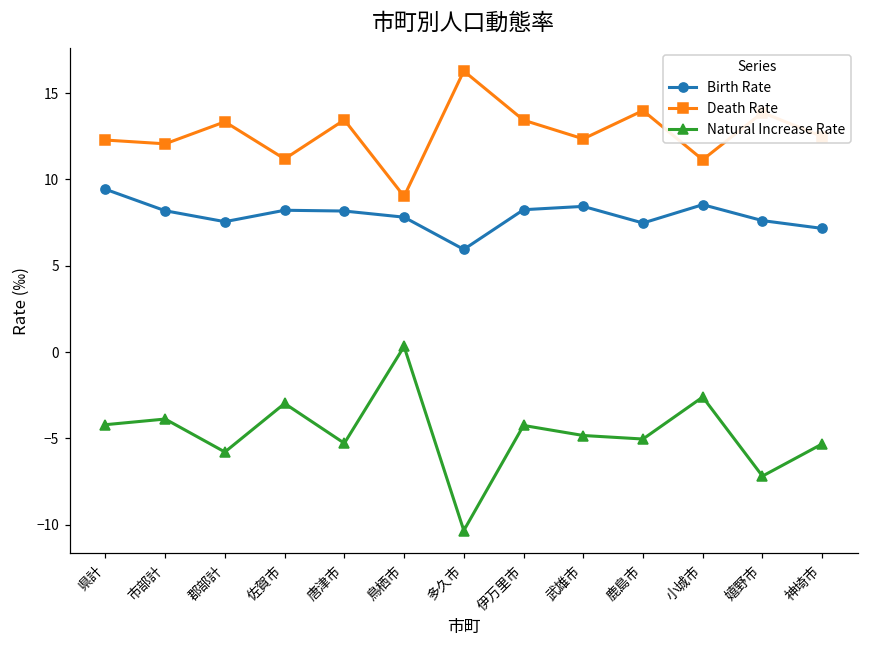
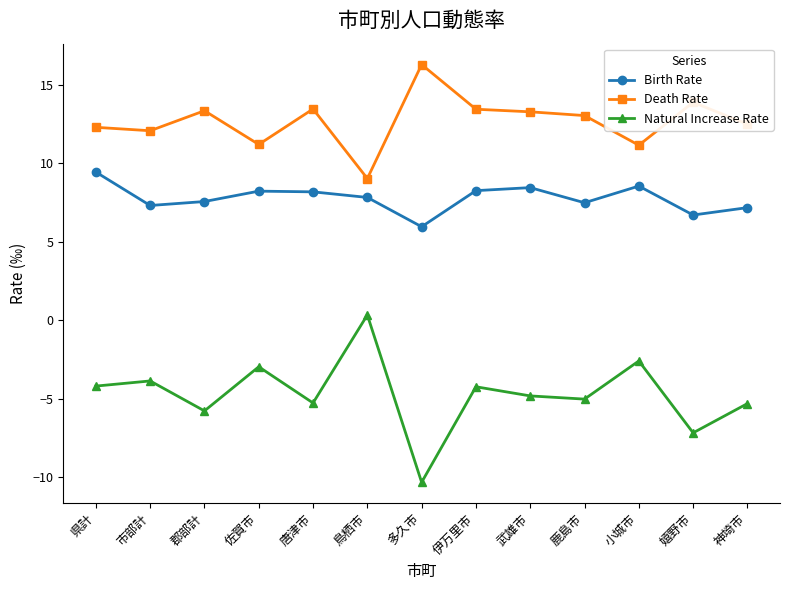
Birth Rate, 市部計: 8.2 -> 7.3
Death Rate, 武雄市: 12.3 -> 13.3
Death Rate, 鹿島市: 14.0 -> 13.0
Birth Rate, 嬉野市: 7.6 -> 6.7
